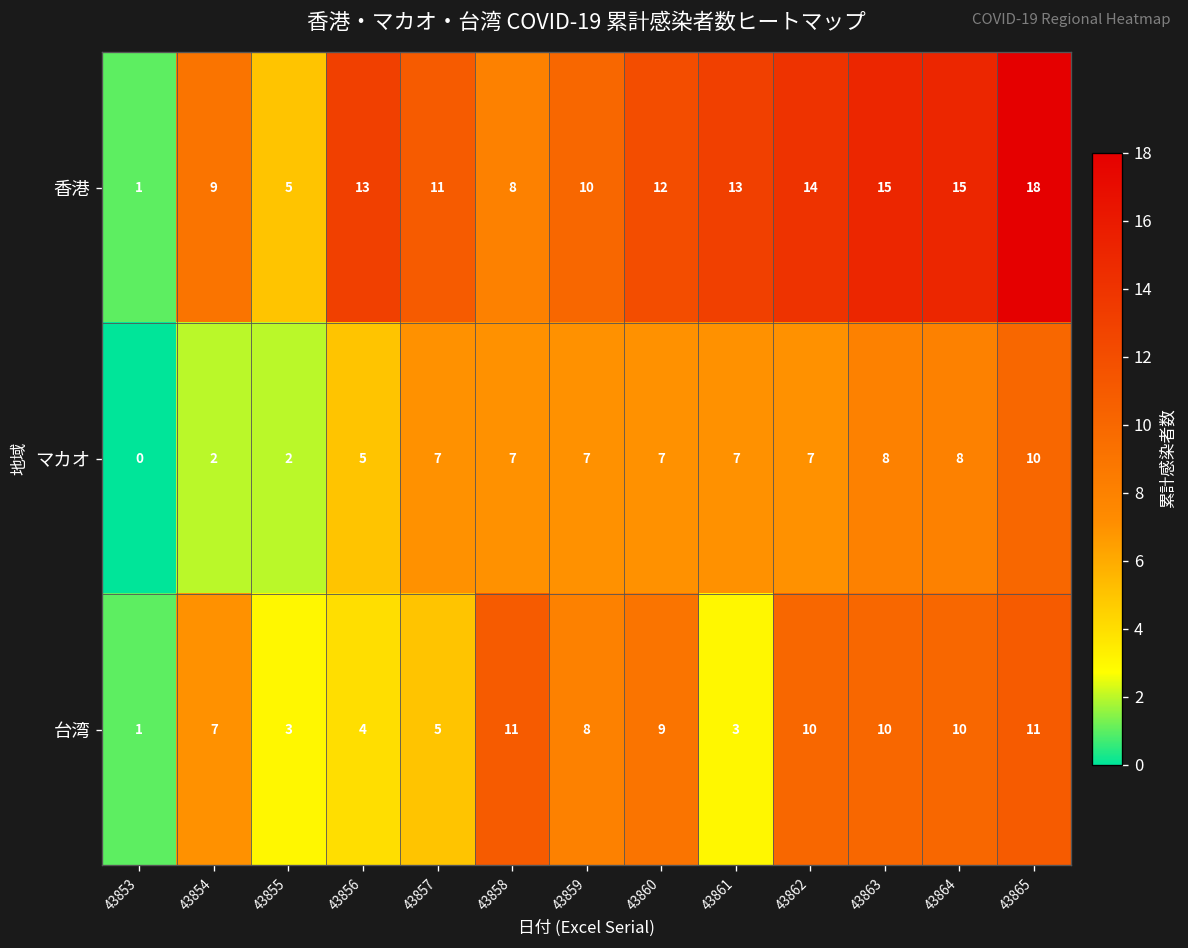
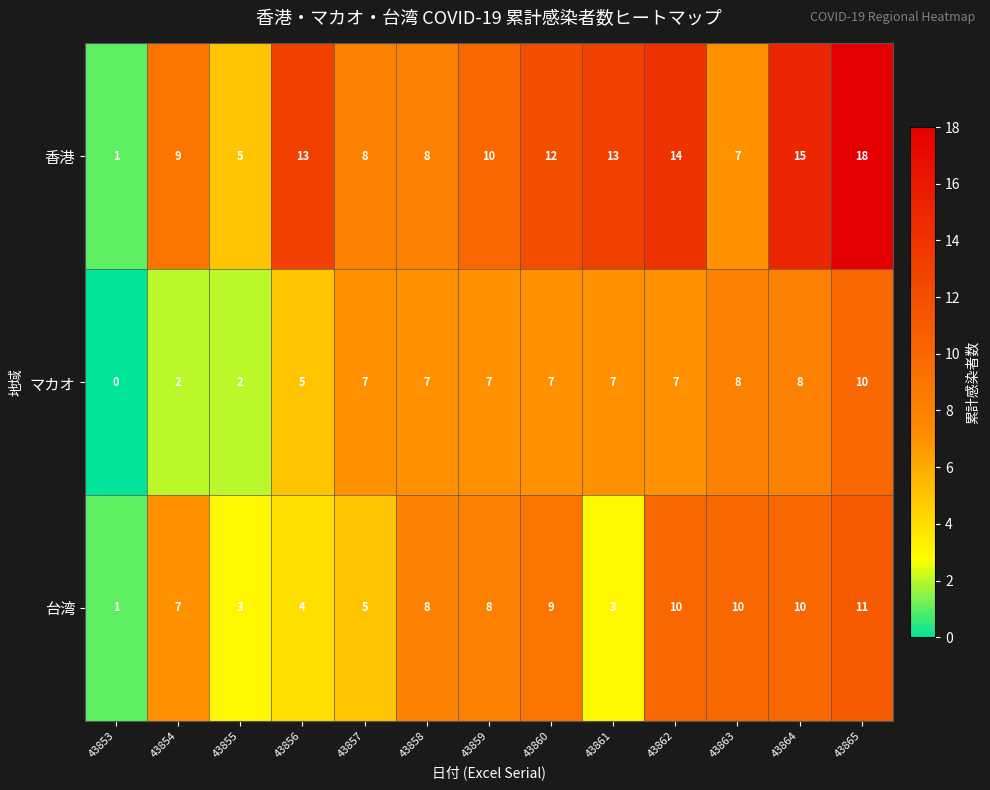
香港, 43857: 11 -> 8
香港, 43863: 15 -> 7
台湾, 43858: 11 -> 8
